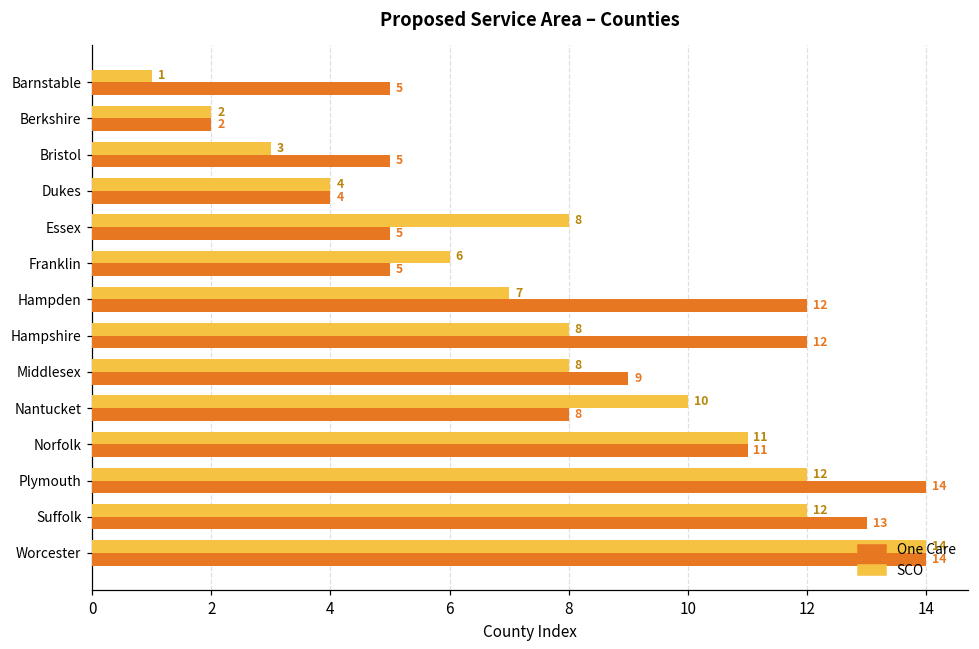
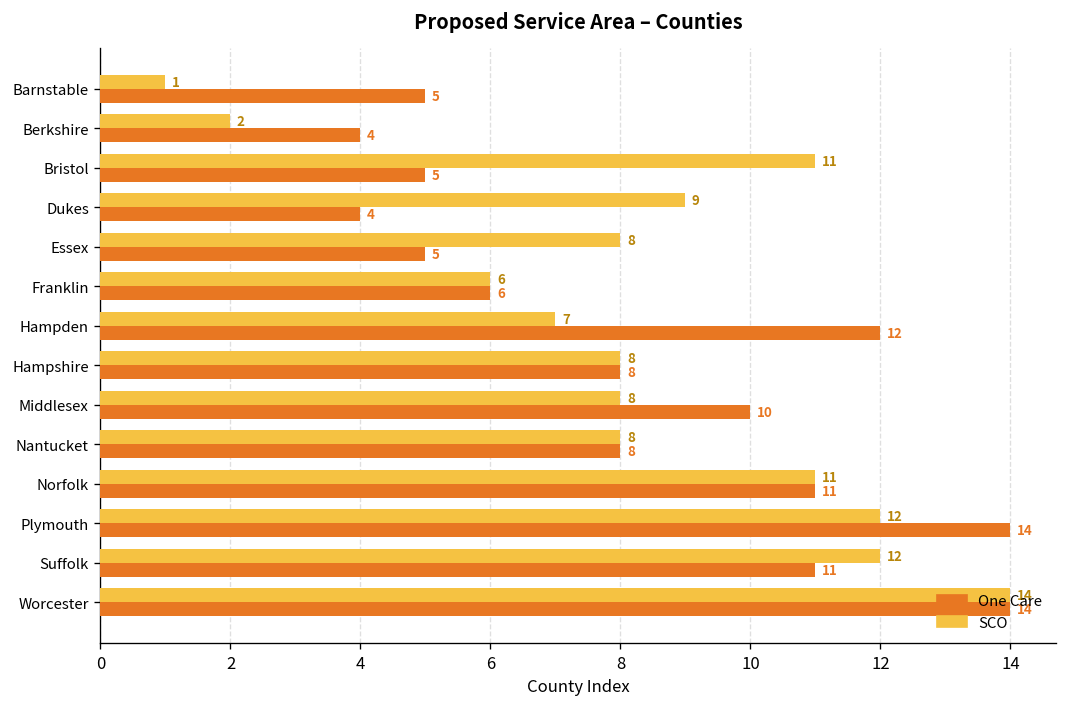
One Care, Berkshire: 2 -> 4
SCO, Bristol: 3 -> 11
SCO, Dukes: 4 -> 9
One Care, Franklin: 5 -> 6
One Care, Hampshire: 12 -> 8
One Care, Middlesex: 9 -> 10
SCO, Nantucket: 10 -> 8
One Care, Suffolk: 13 -> 11
